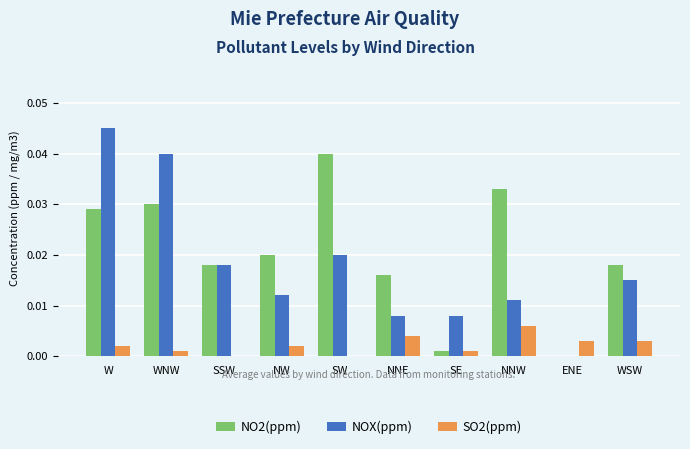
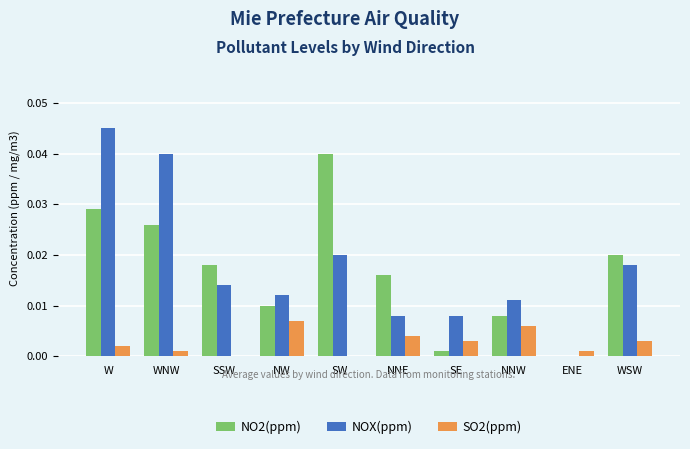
NO2(ppm), WNW: 0.030 -> 0.026
NOX(ppm), SSW: 0.018 -> 0.014
NO2(ppm), NW: 0.02 -> 0.01
SO2(ppm), NW: 0.002 -> 0.007
SO2(ppm), SE: 0.001 -> 0.003
NO2(ppm), NNW: 0.033 -> 0.008
SO2(ppm), ENE: 0.003 -> 0.001
NO2(ppm), WSW: 0.018 -> 0.020
NOX(ppm), WSW: 0.015 -> 0.018
